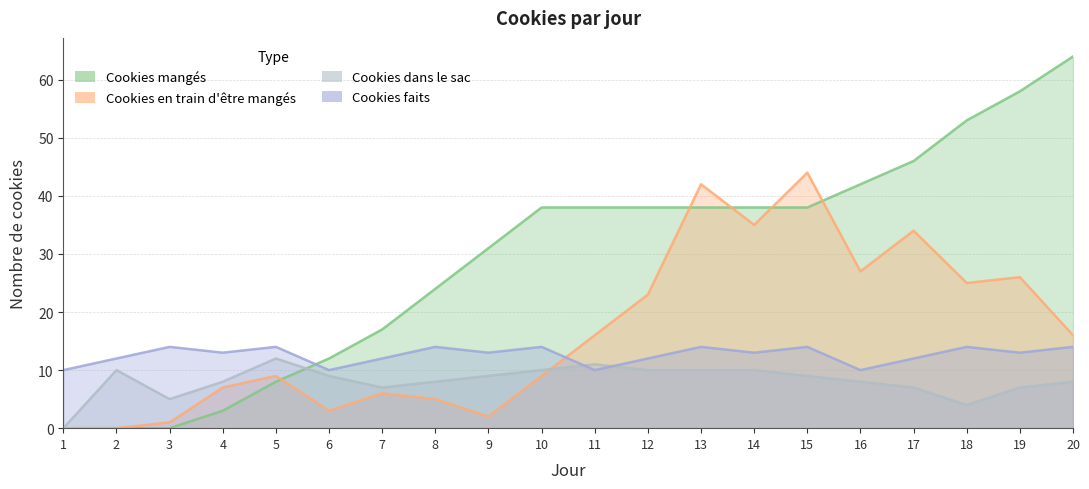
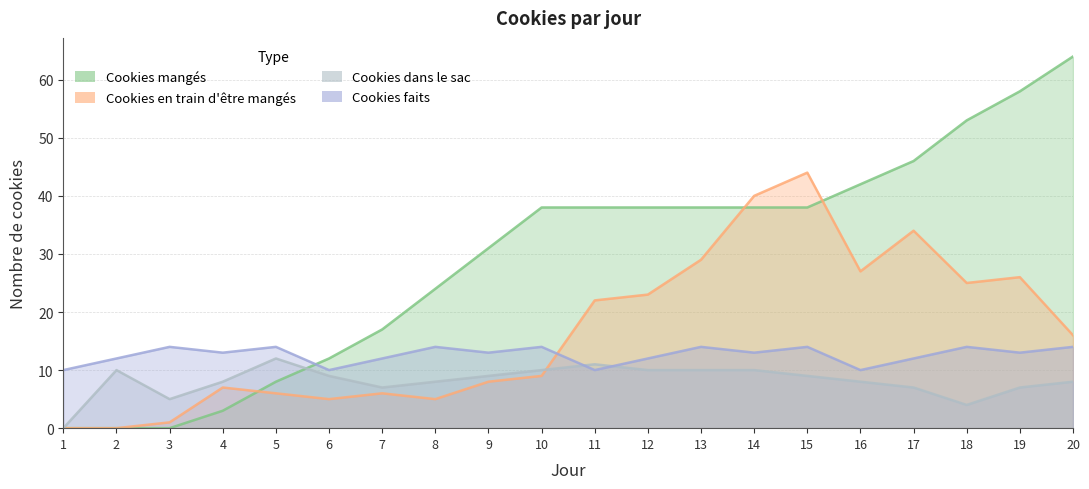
Cookies en train d'être mangés, 5: 9 -> 6
Cookies en train d'être mangés, 6: 3 -> 5
Cookies en train d'être mangés, 9: 2 -> 8
Cookies en train d'être mangés, 11: 16 -> 22
Cookies en train d'être mangés, 13: 42 -> 29
Cookies en train d'être mangés, 14: 35 -> 40
